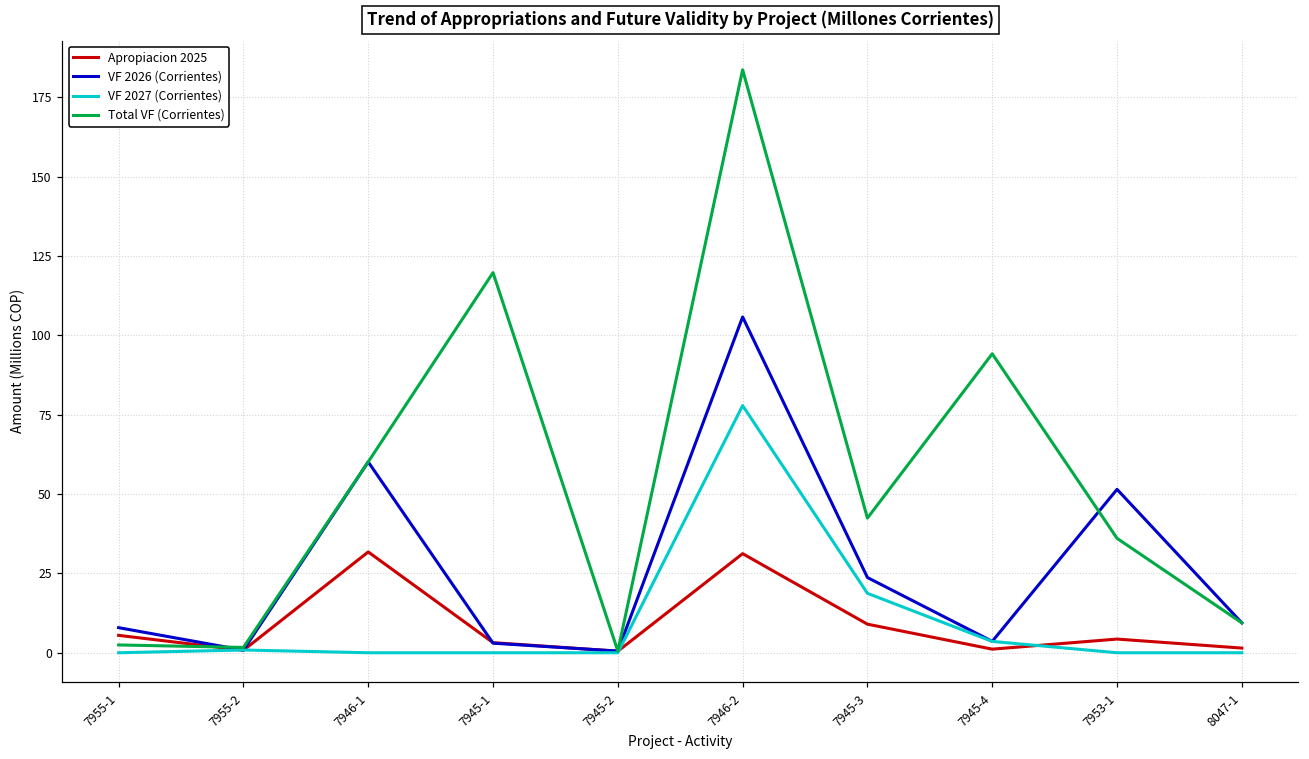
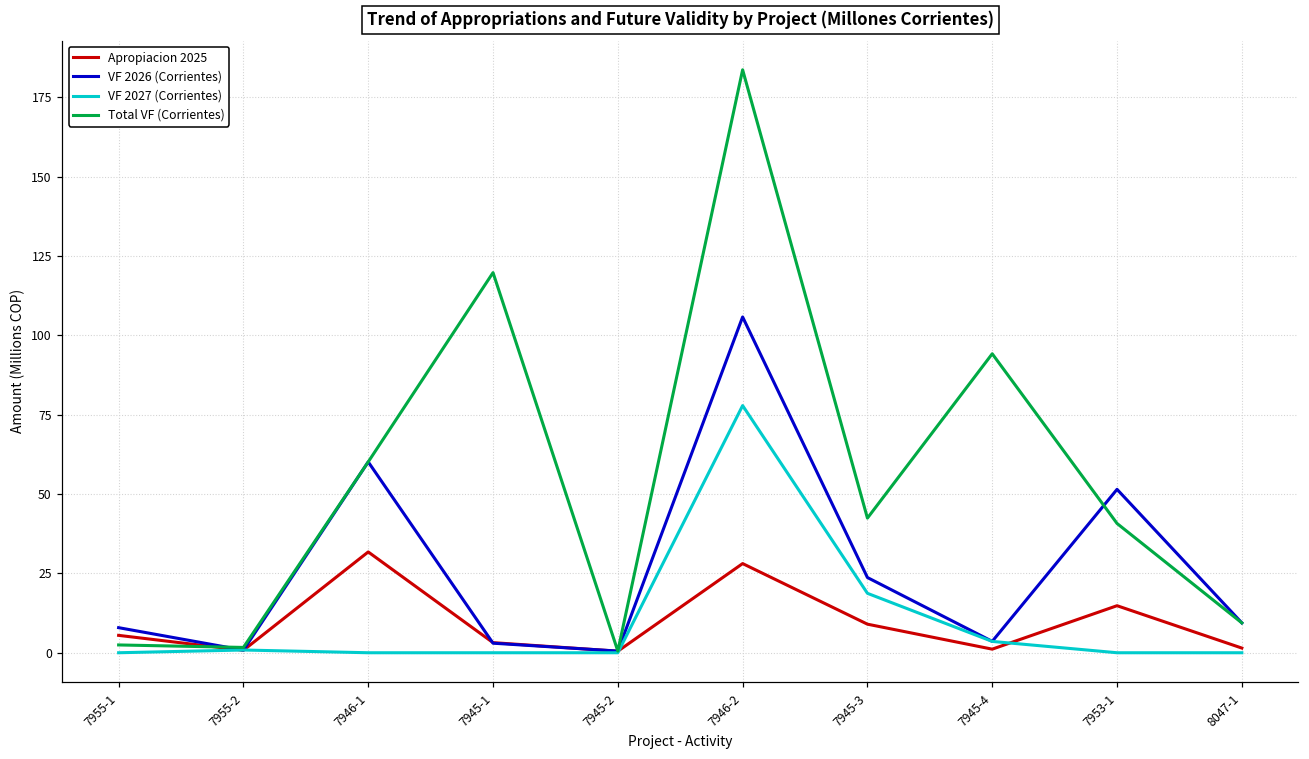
Apropiacion 2025, 7946-2: 31 -> 28
Apropiacion 2025, 7953-1: 4 -> 15
Total VF (Corrientes), 7953-1: 36 -> 41
